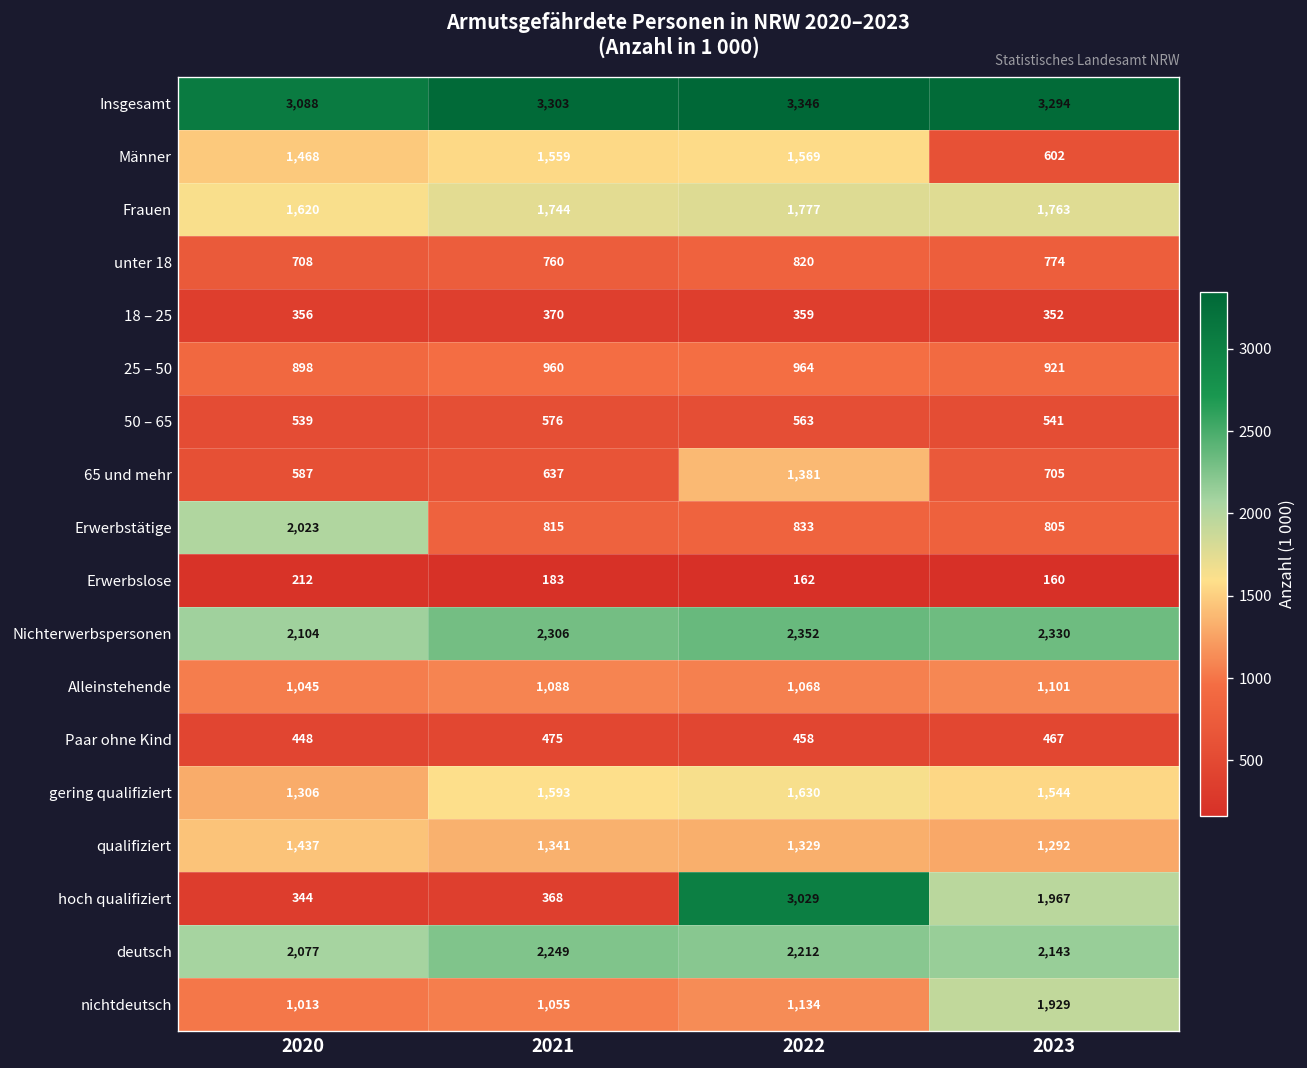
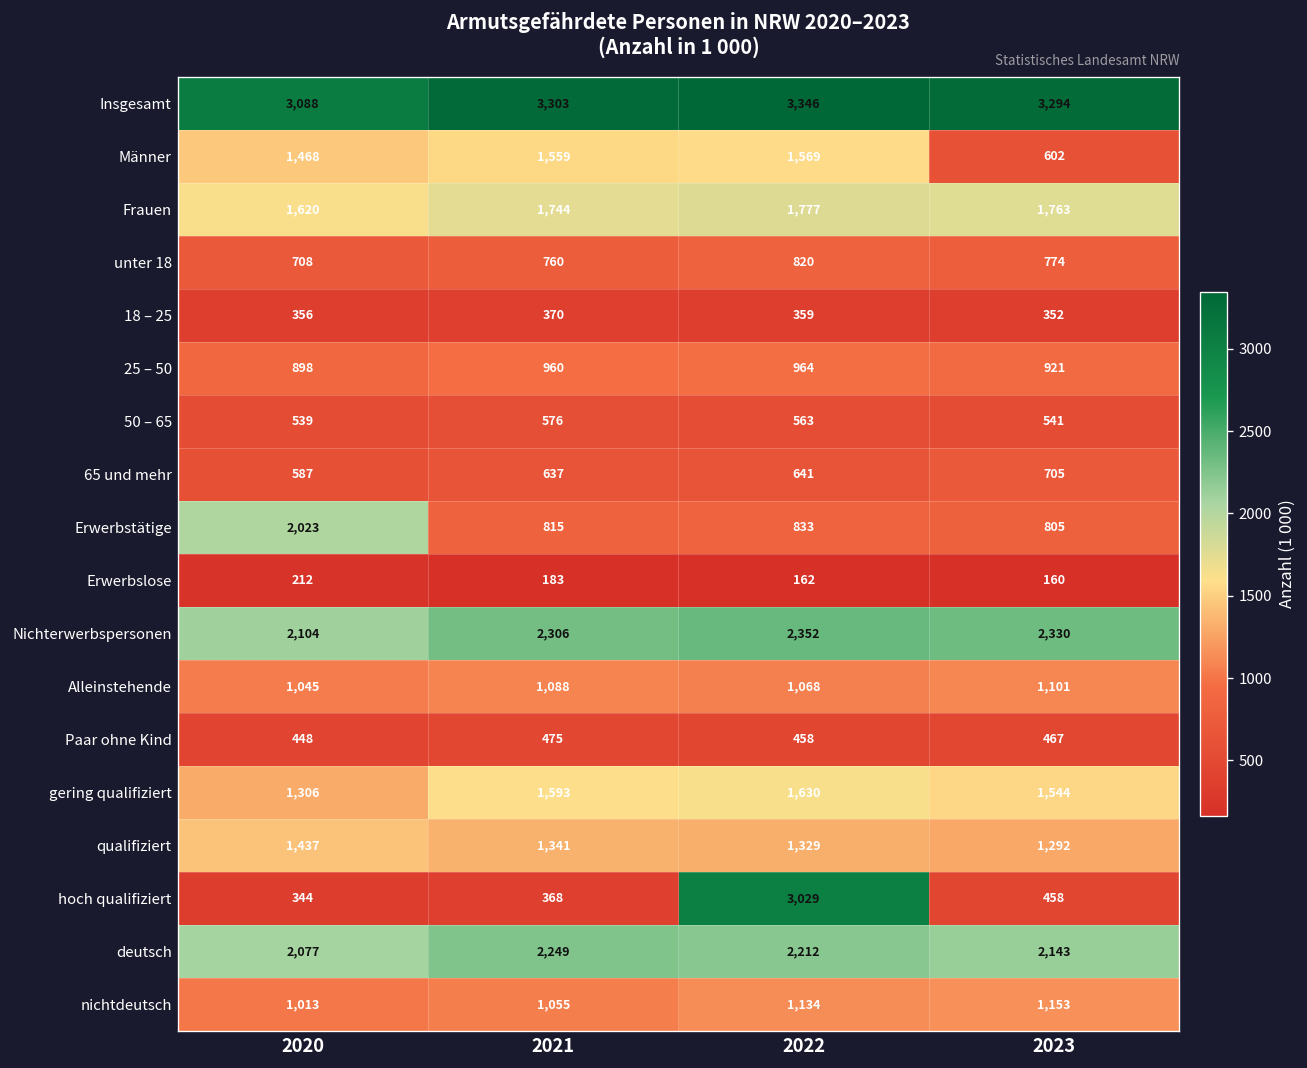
65 und mehr, 2022: 1,381 -> 641
hoch qualifiziert, 2023: 1,967 -> 458
nichtdeutsch, 2023: 1,929 -> 1,153
